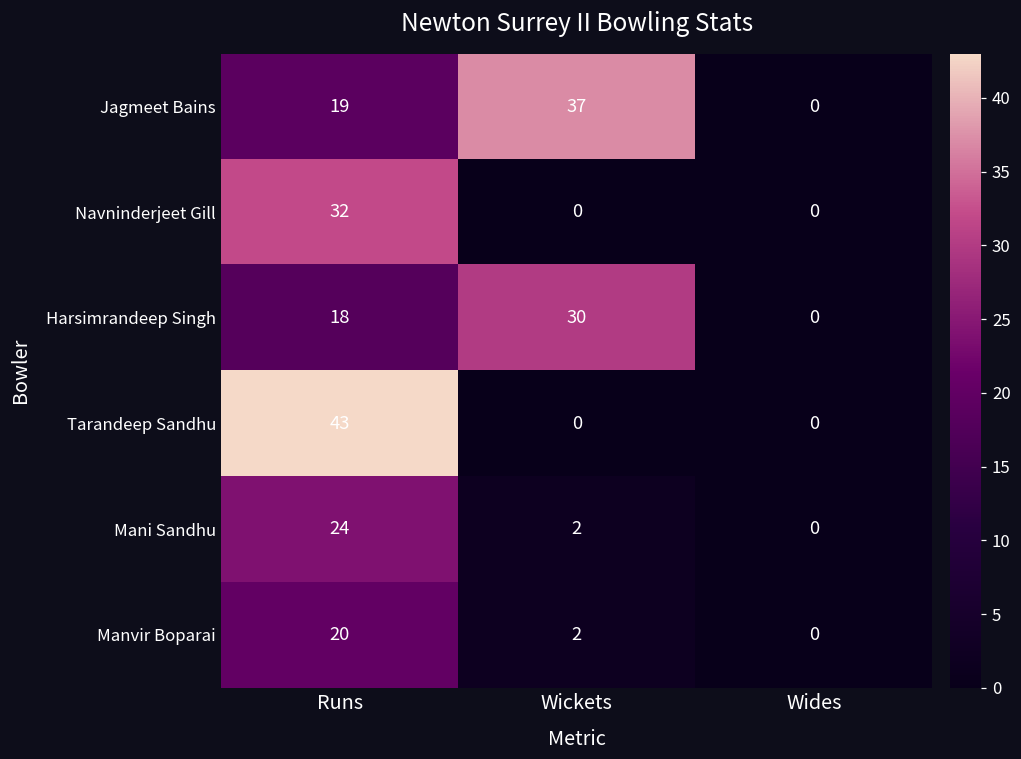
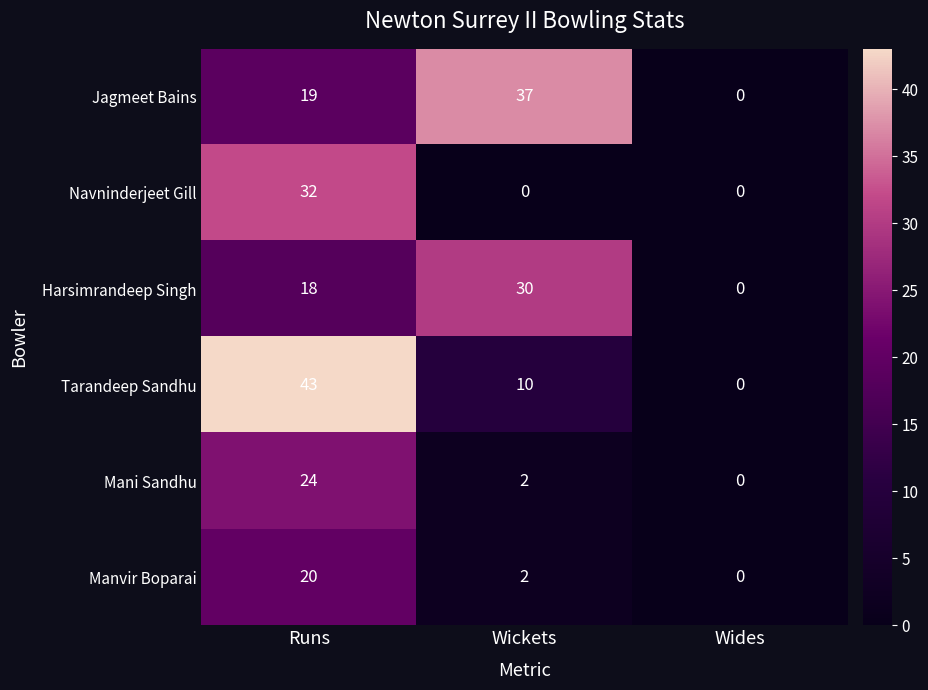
Tarandeep Sandhu, Wickets: 0 -> 10
